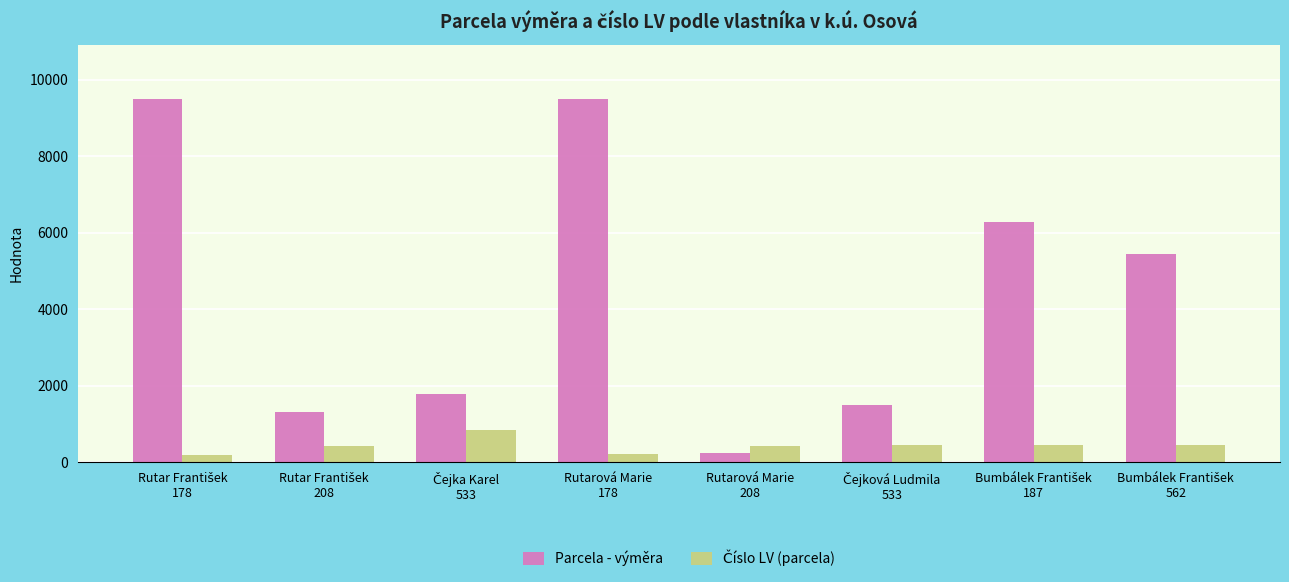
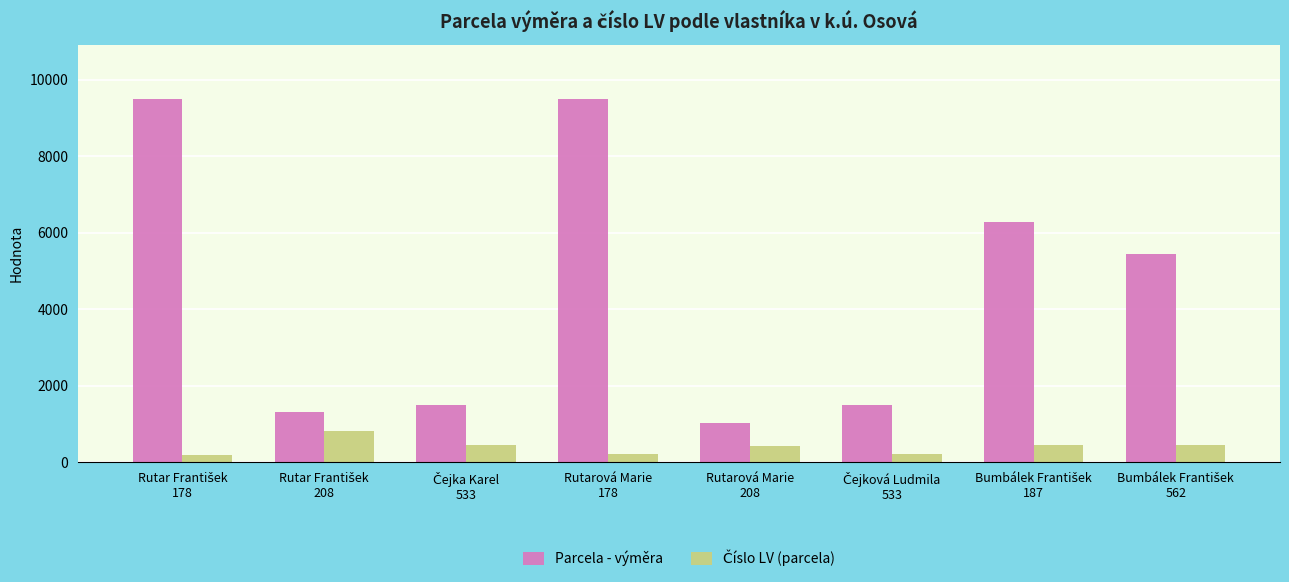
Číslo LV (parcela), Rutar František 208: 400 -> 800
Parcela - výměra, Čejka Karel 533: 1800 -> 1500
Číslo LV (parcela), Čejka Karel 533: 900 -> 500
Parcela - výměra, Rutarová Marie 208: 200 -> 1000
Číslo LV (parcela), Čejková Ludmila 533: 500 -> 200
